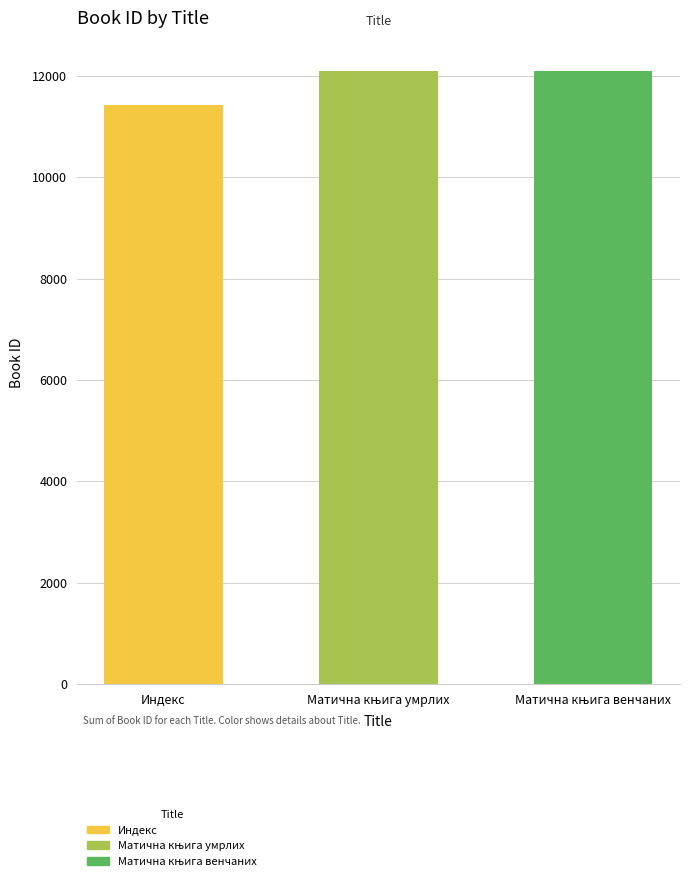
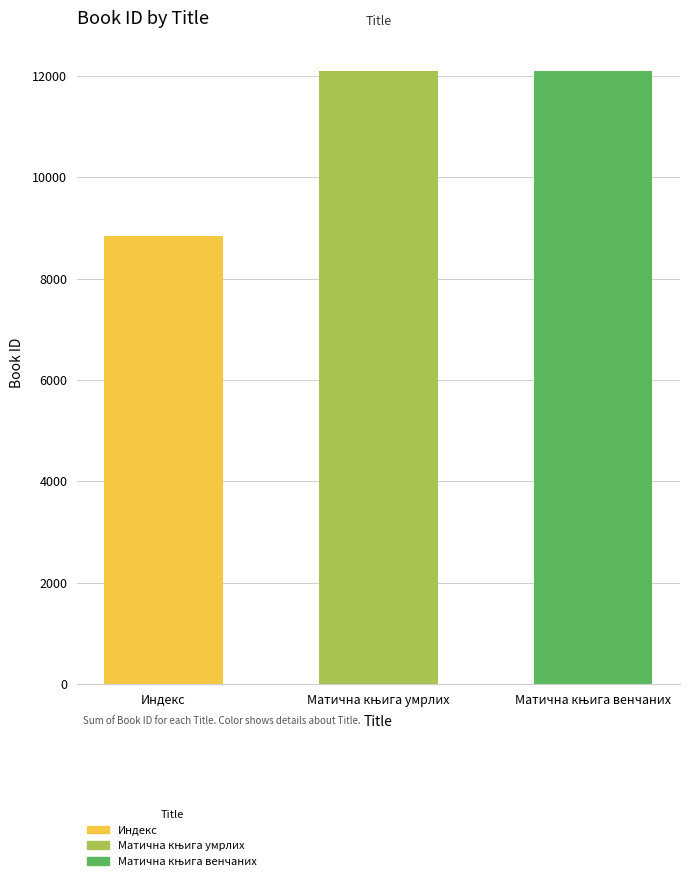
Индекс: 11400 -> 8800
